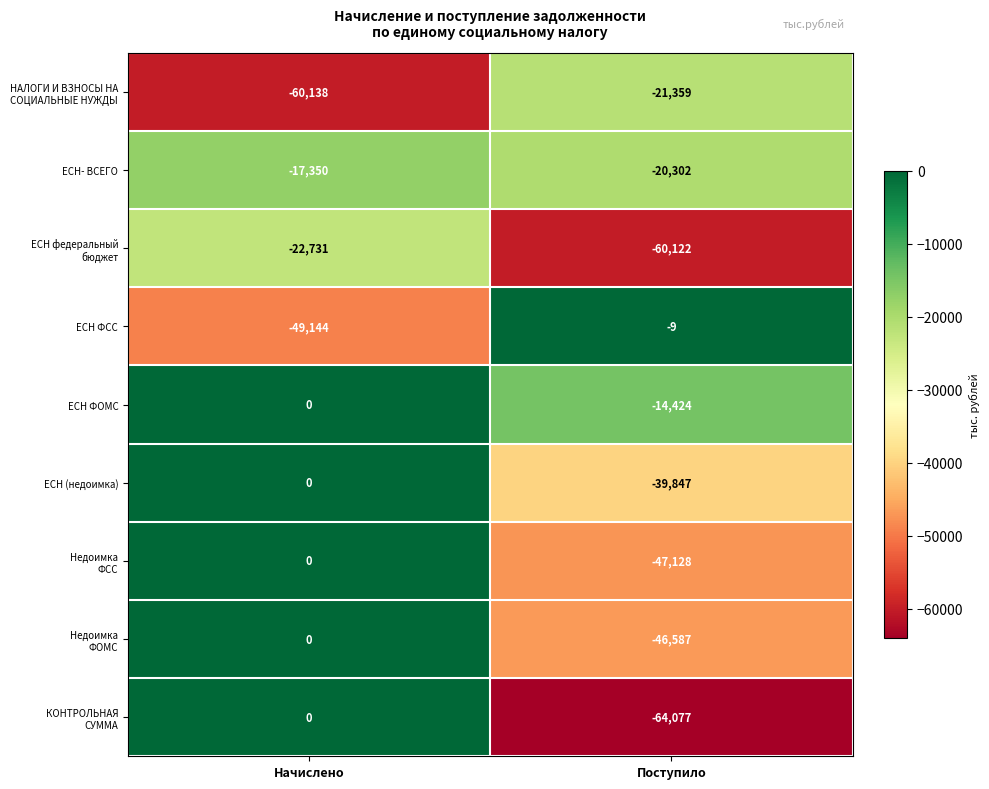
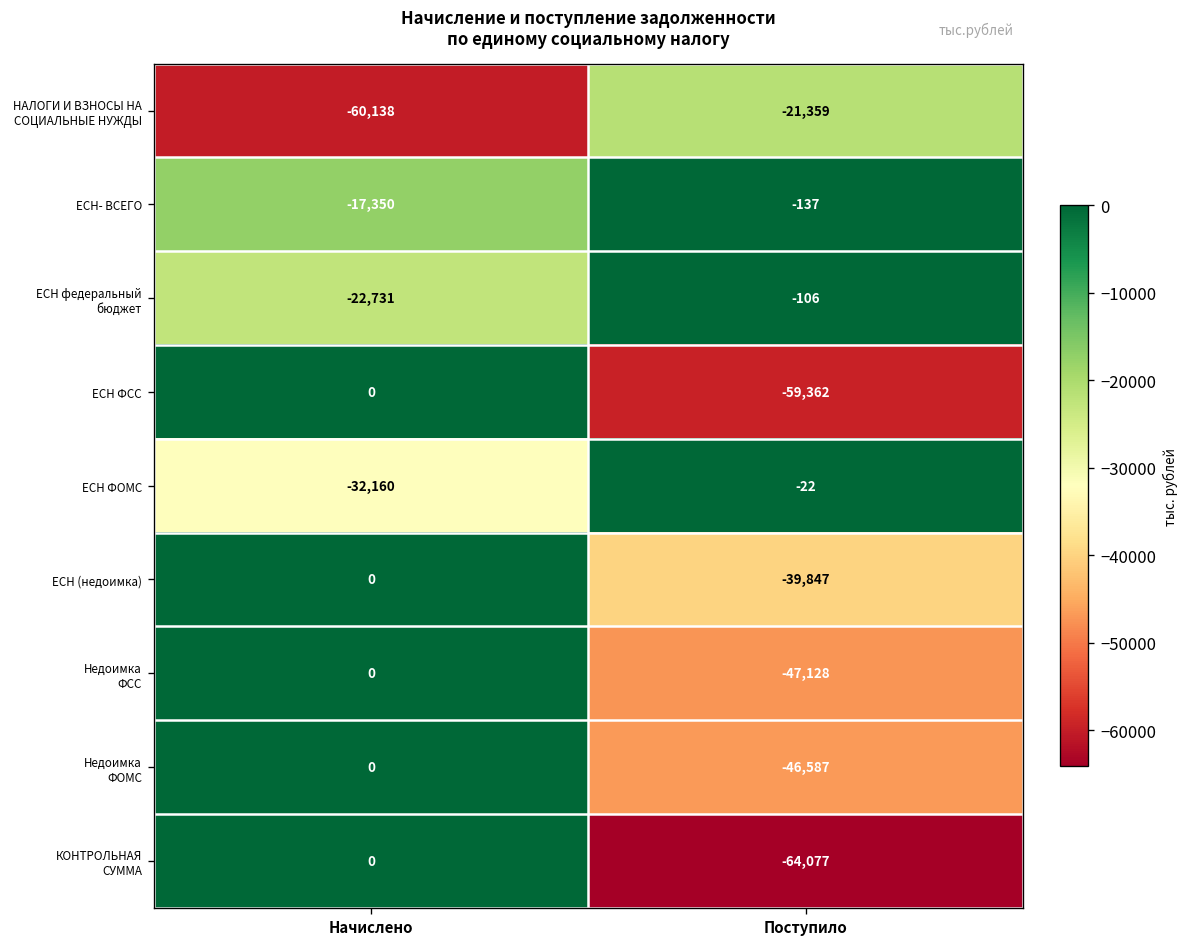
ЕСН- ВСЕГО, Поступило: -20,302 -> -137
ЕСН федеральный бюджет, Поступило: -60,122 -> -106
ЕСН ФСС, Начислено: -49,144 -> 0
ЕСН ФСС, Поступило: -9 -> -59,362
ЕСН ФОМС, Начислено: 0 -> -32,160
ЕСН ФОМС, Поступило: -14,424 -> -22
